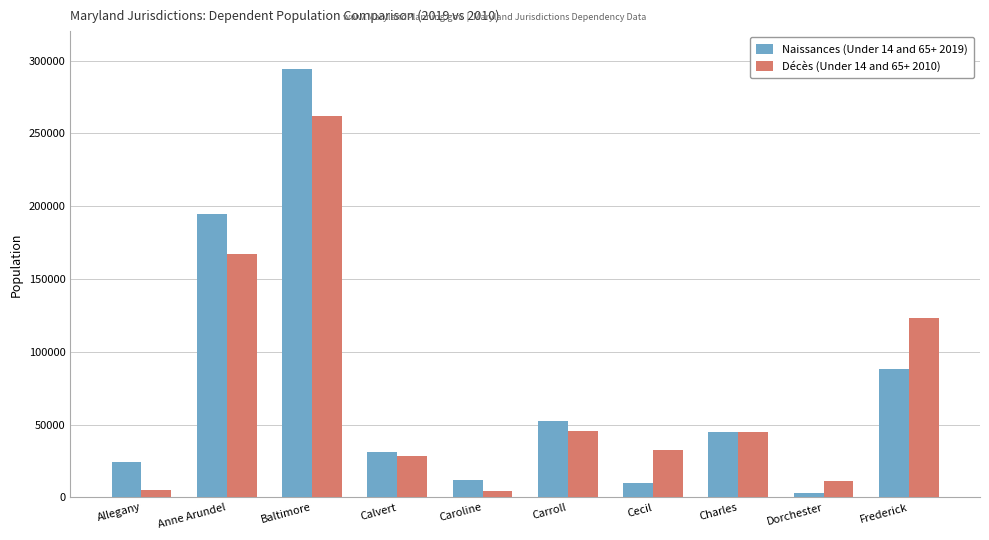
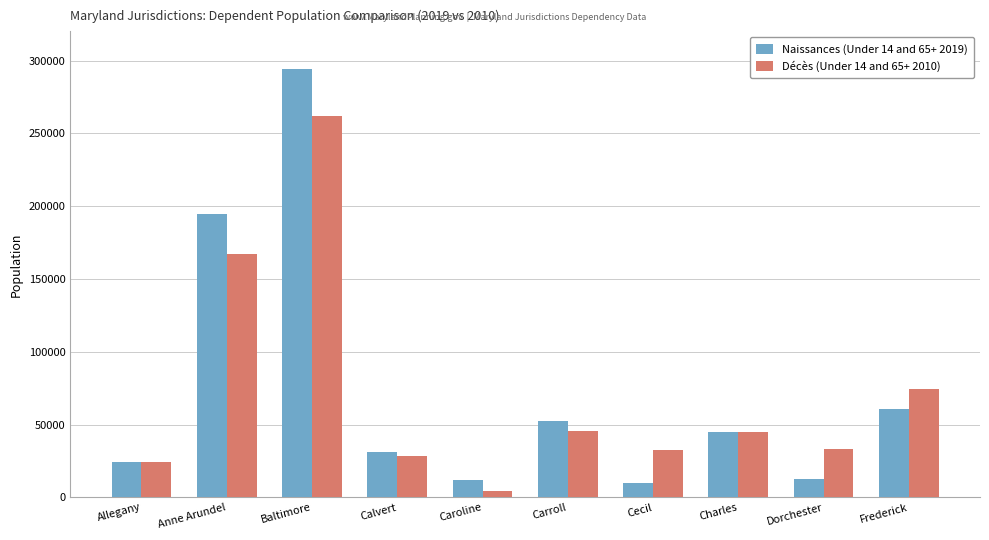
Décès (Under 14 and 65+ 2010), Allegany: 5000 -> 24000
Naissances (Under 14 and 65+ 2019), Dorchester: 3000 -> 13000
Décès (Under 14 and 65+ 2010), Dorchester: 12000 -> 33000
Naissances (Under 14 and 65+ 2019), Frederick: 88000 -> 61000
Décès (Under 14 and 65+ 2010), Frederick: 124000 -> 74000
